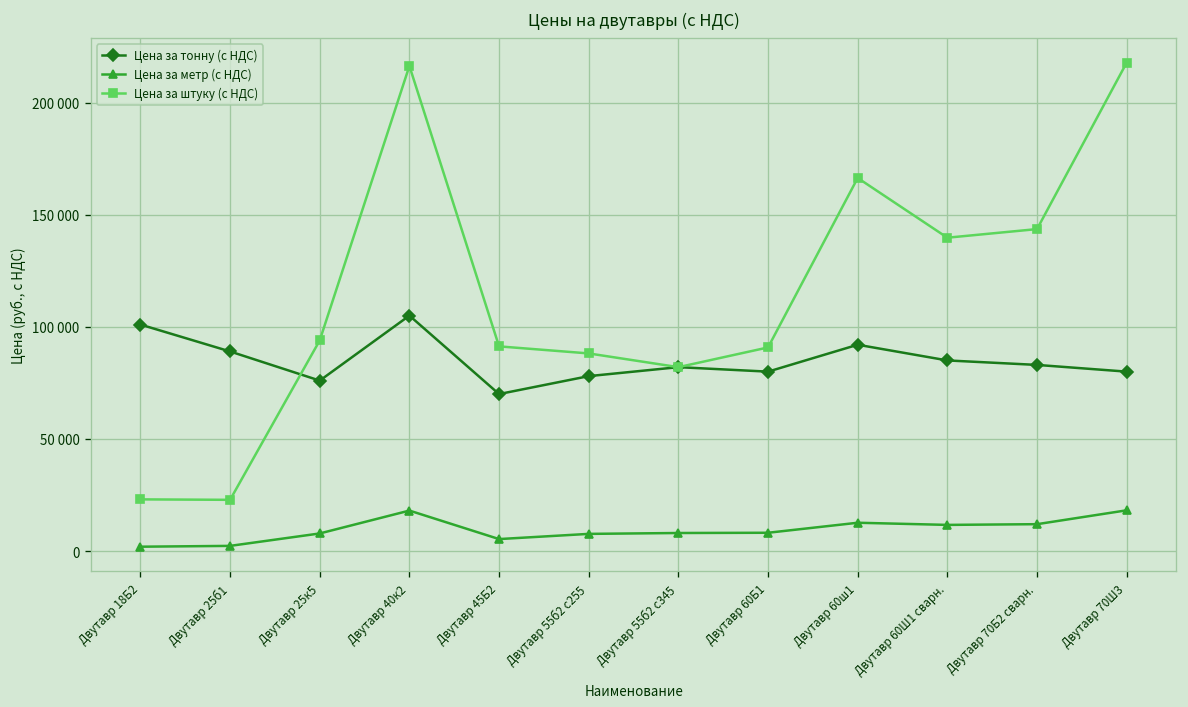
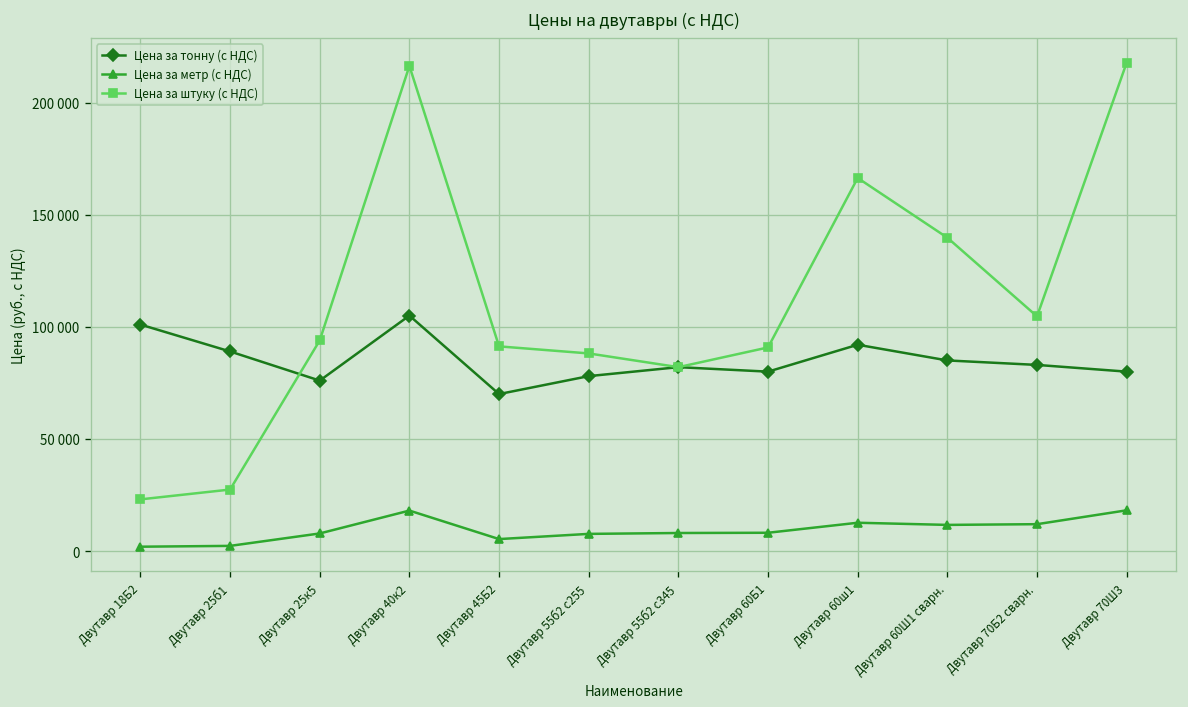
Цена за штуку (с НДС), Двутавр 25б1: 23000 -> 27000
Цена за штуку (с НДС), Двутавр 70Б2 сварн.: 144000 -> 105000
